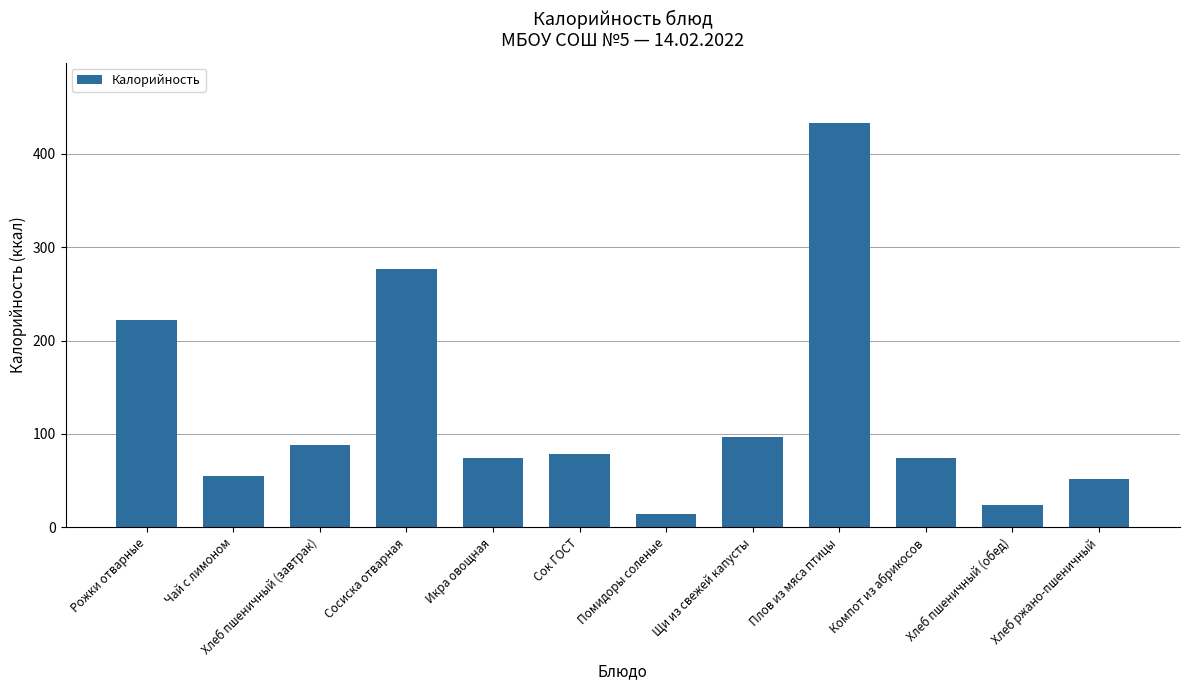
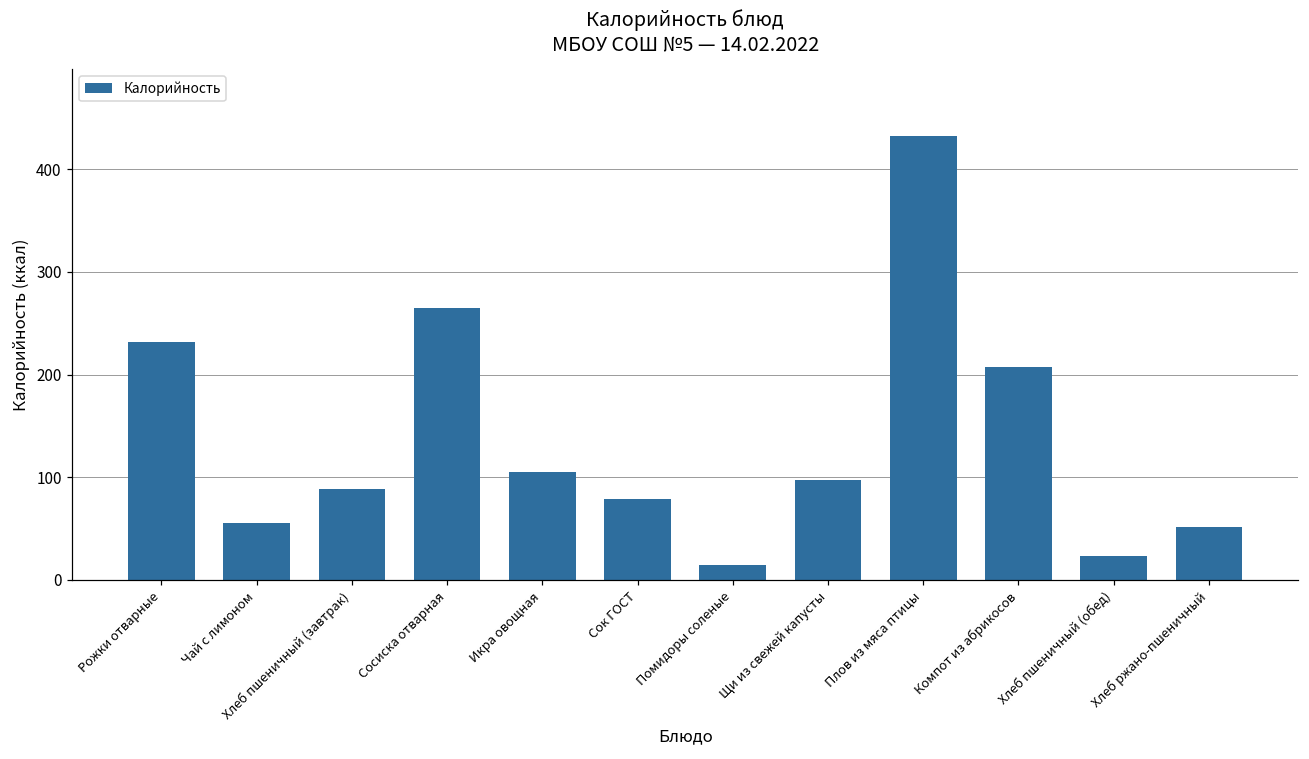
Рожки отварные: 220 -> 230
Сосиска отварная: 280 -> 260
Икра овощная: 70 -> 110
Компот из абрикосов: 70 -> 210
